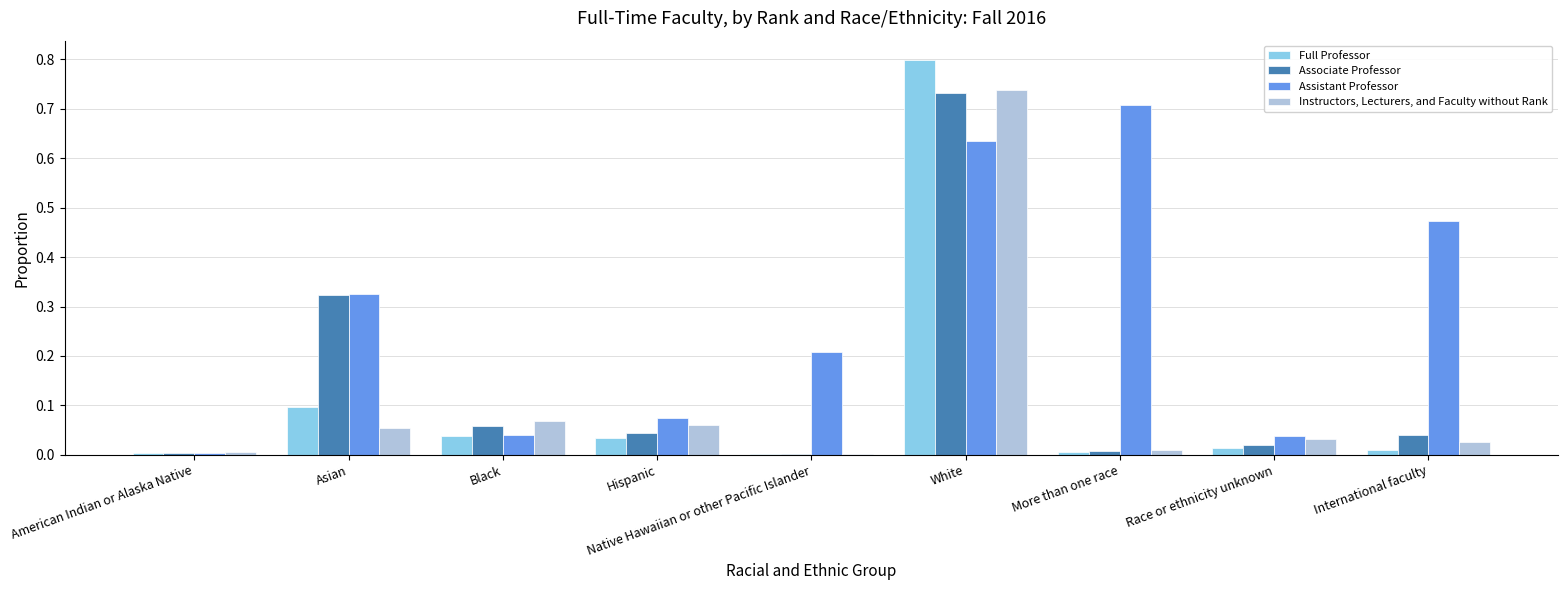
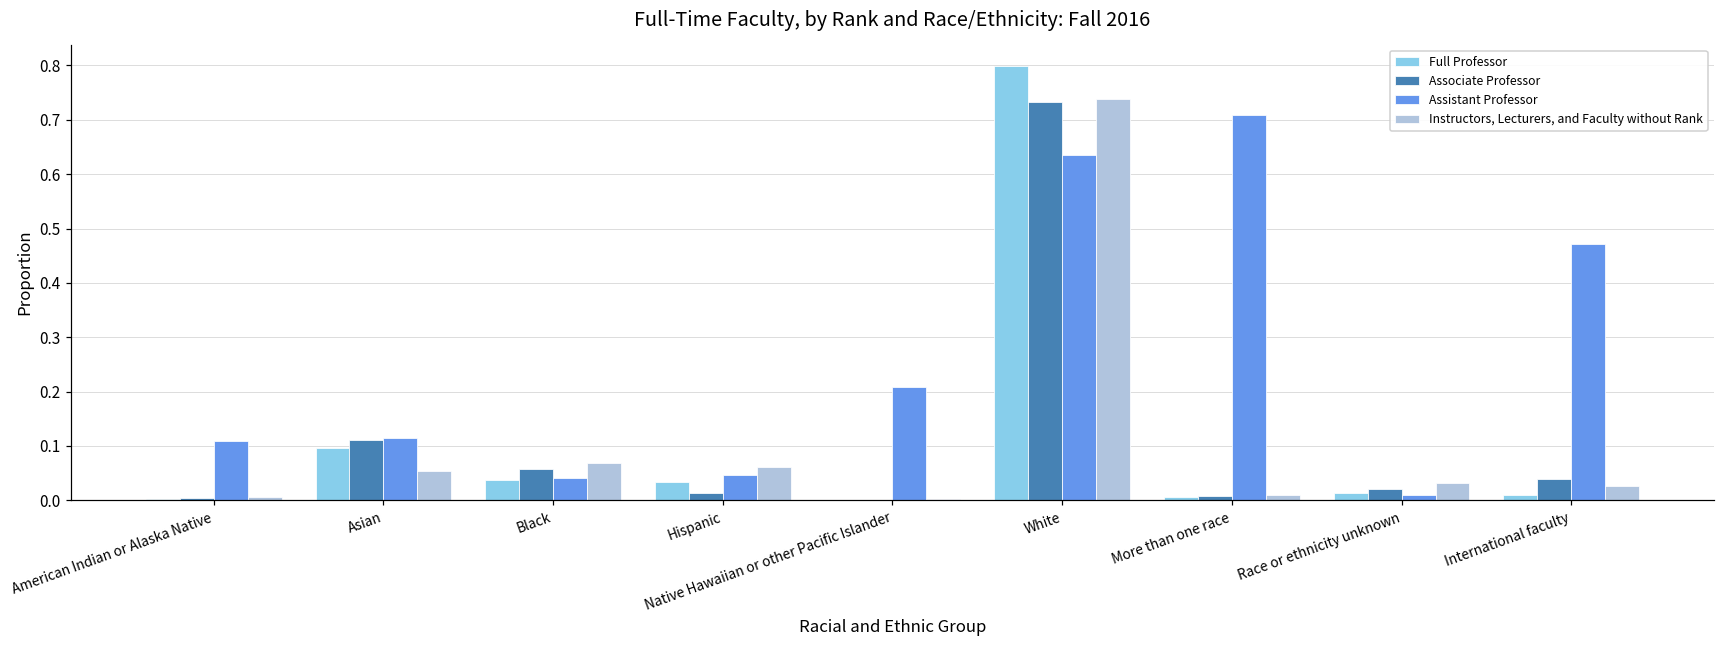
Assistant Professor, American Indian or Alaska Native: 0.00 -> 0.11
Associate Professor, Asian: 0.32 -> 0.11
Assistant Professor, Asian: 0.33 -> 0.11
Associate Professor, Hispanic: 0.05 -> 0.01
Assistant Professor, Hispanic: 0.08 -> 0.05
Assistant Professor, Race or ethnicity unknown: 0.04 -> 0.01
